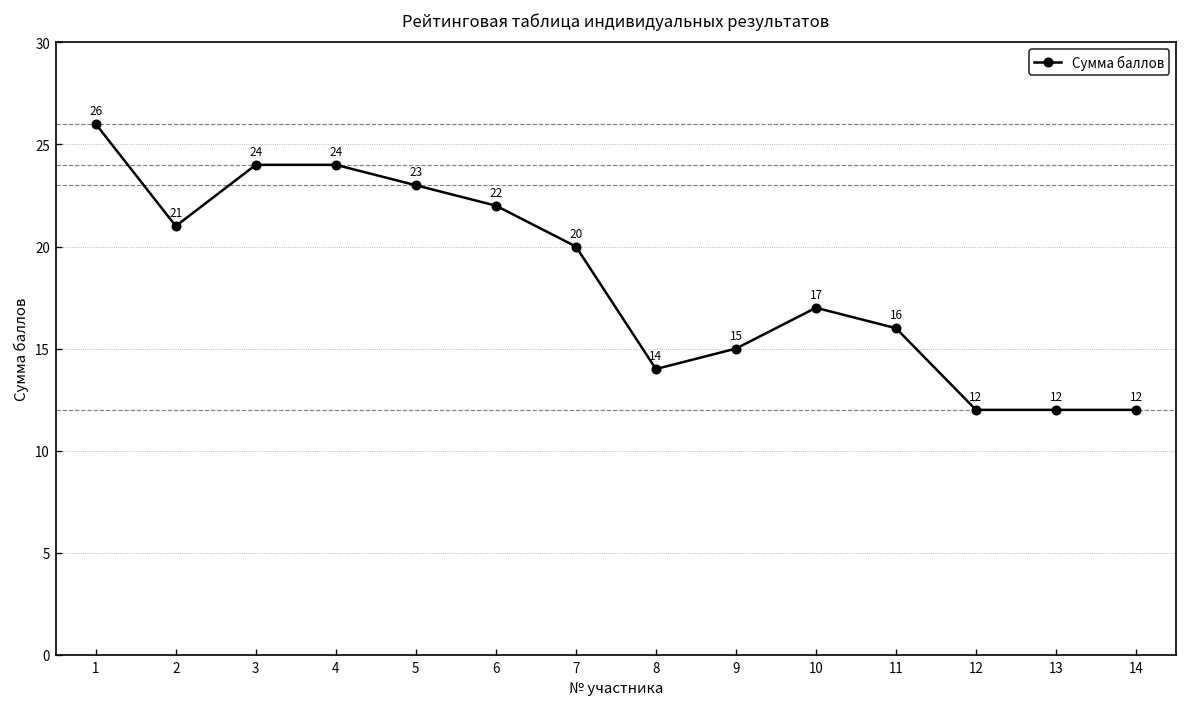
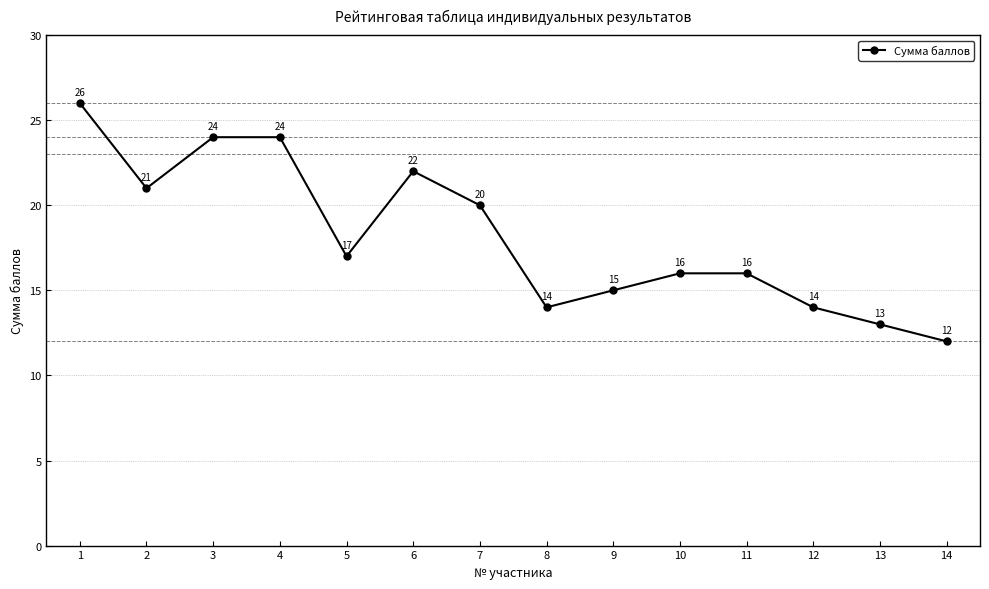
5: 23 -> 17
10: 17 -> 16
12: 12 -> 14
13: 12 -> 13
